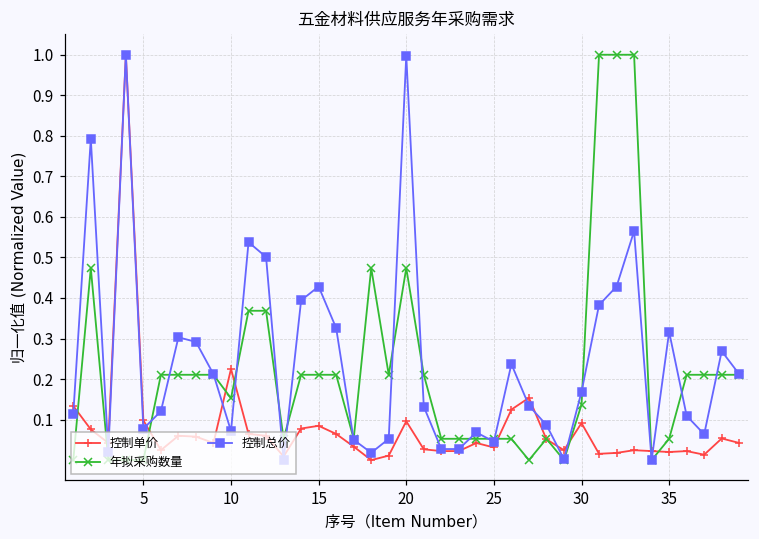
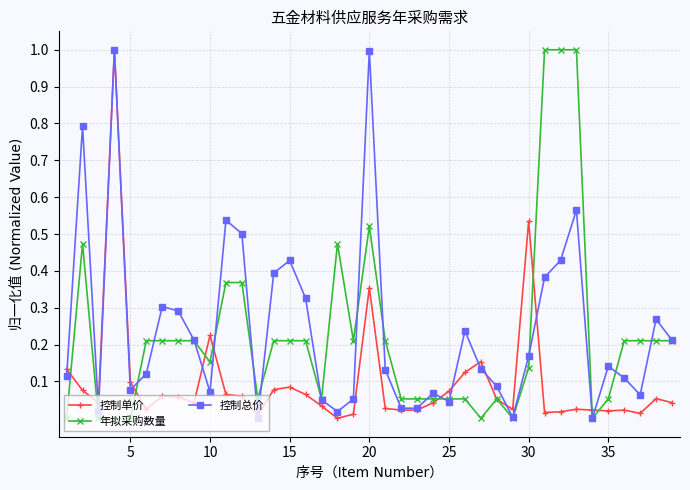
控制单价, 20: 0.10 -> 0.35
年拟采购数量, 20: 0.47 -> 0.52
控制单价, 25: 0.03 -> 0.07
控制单价, 30: 0.09 -> 0.53
控制总价, 35: 0.32 -> 0.14
